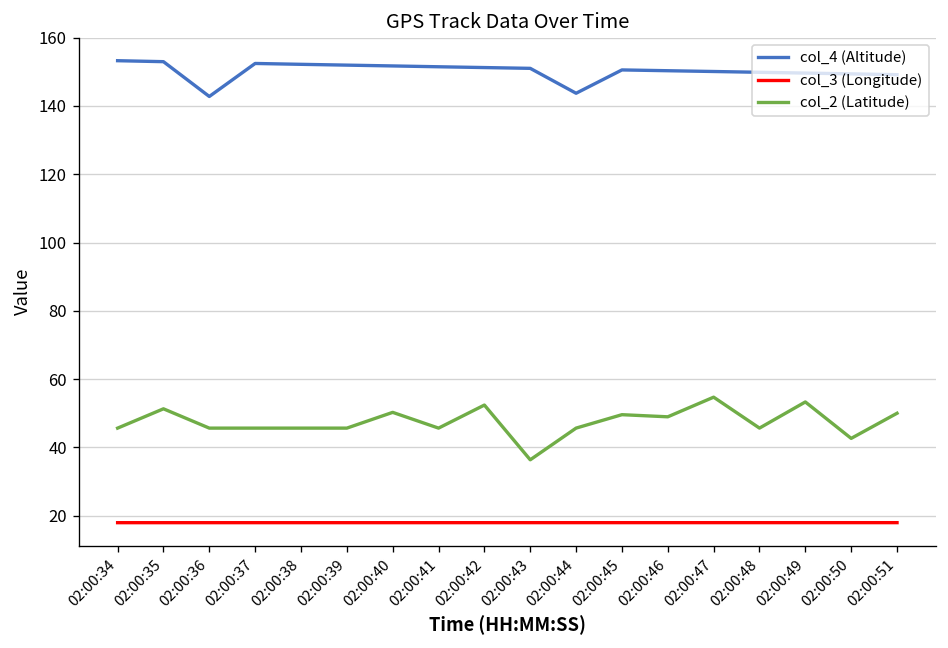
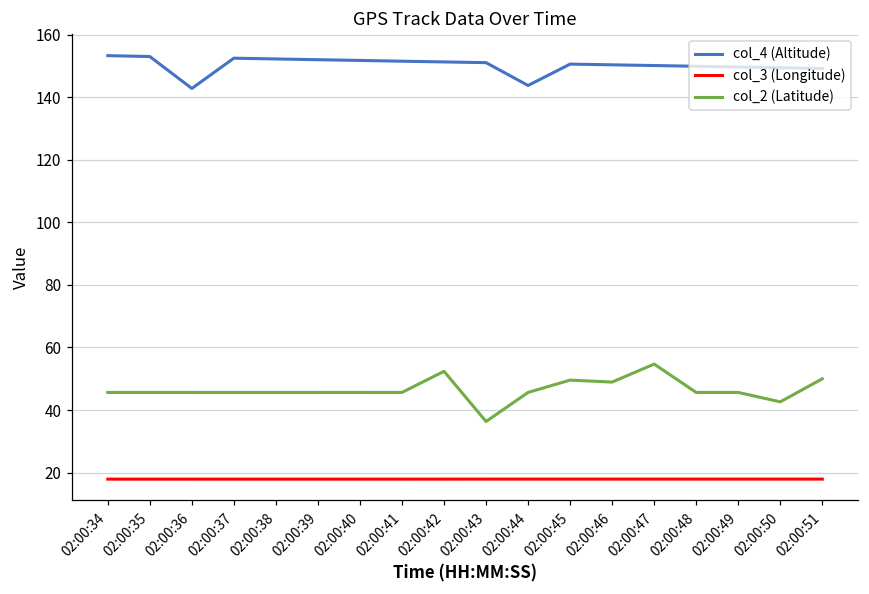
col_2 (Latitude), 02:00:35: 51 -> 46
col_2 (Latitude), 02:00:40: 50 -> 46
col_2 (Latitude), 02:00:49: 53 -> 46
